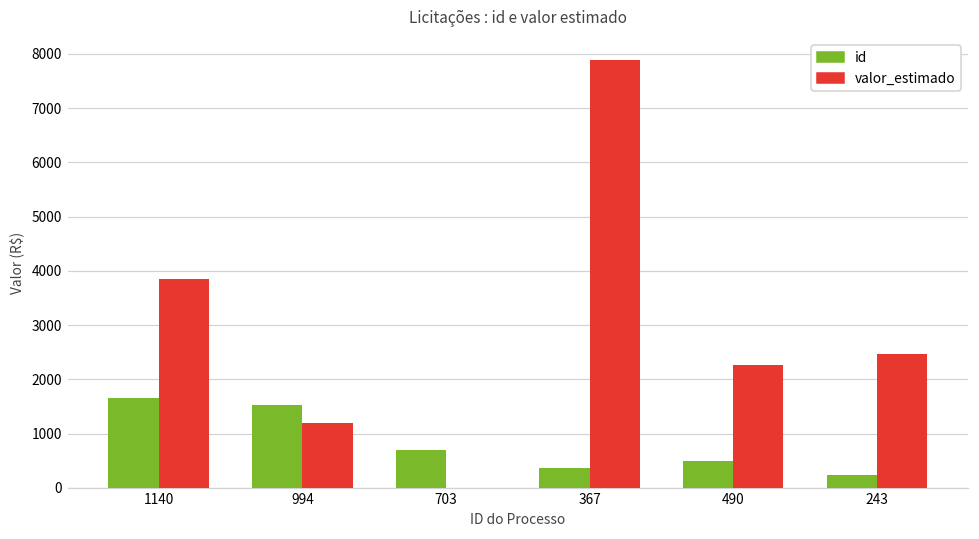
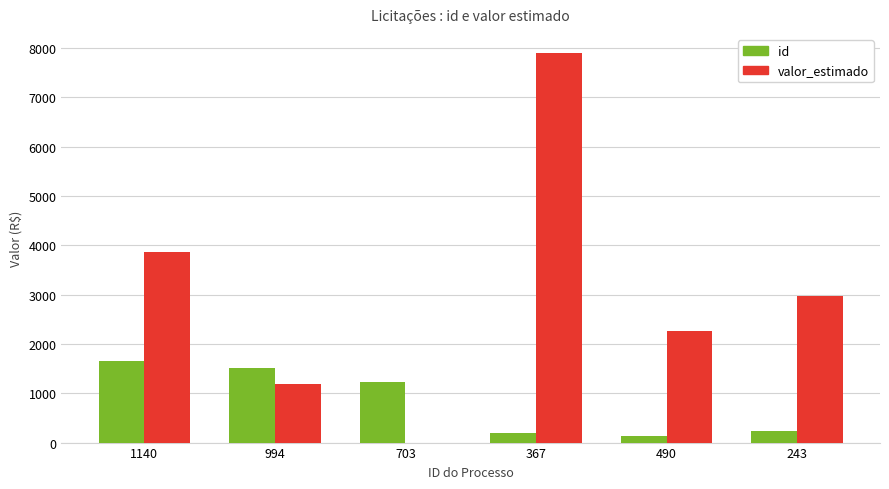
id, 703: 700 -> 1200
id, 367: 400 -> 200
id, 490: 500 -> 100
valor_estimado, 243: 2500 -> 3000
